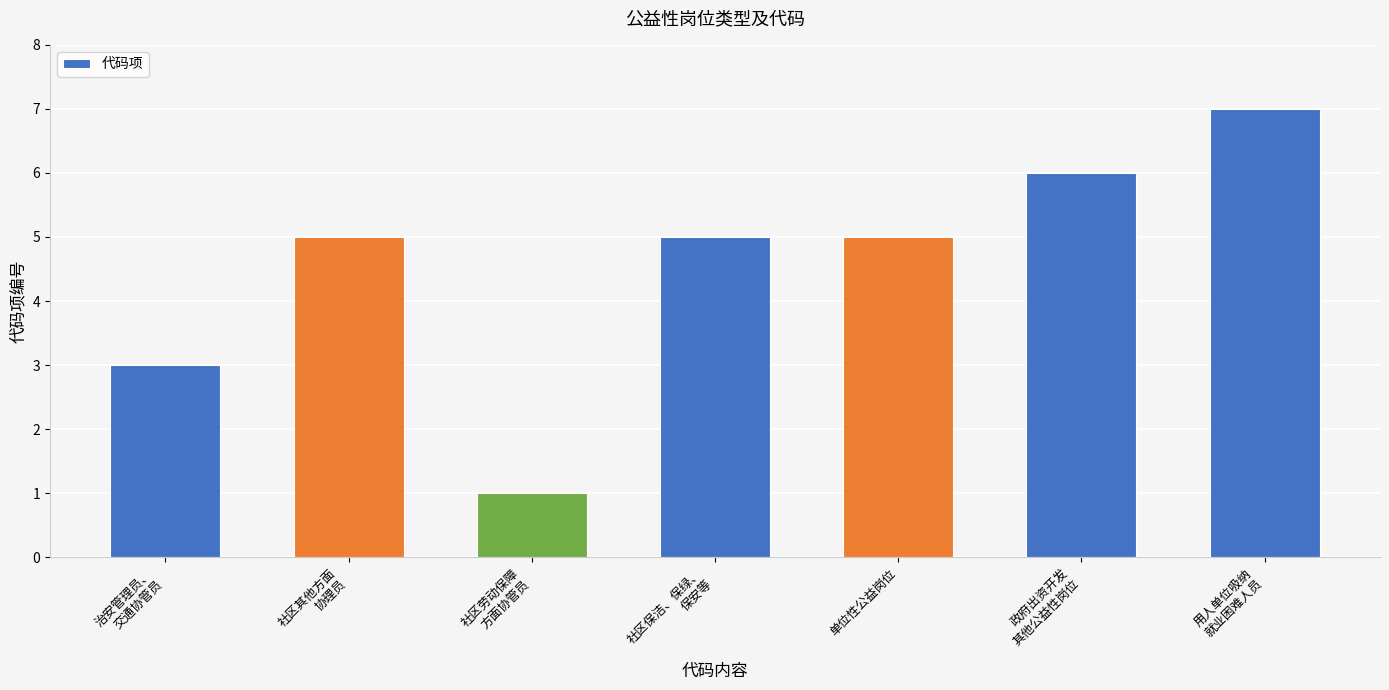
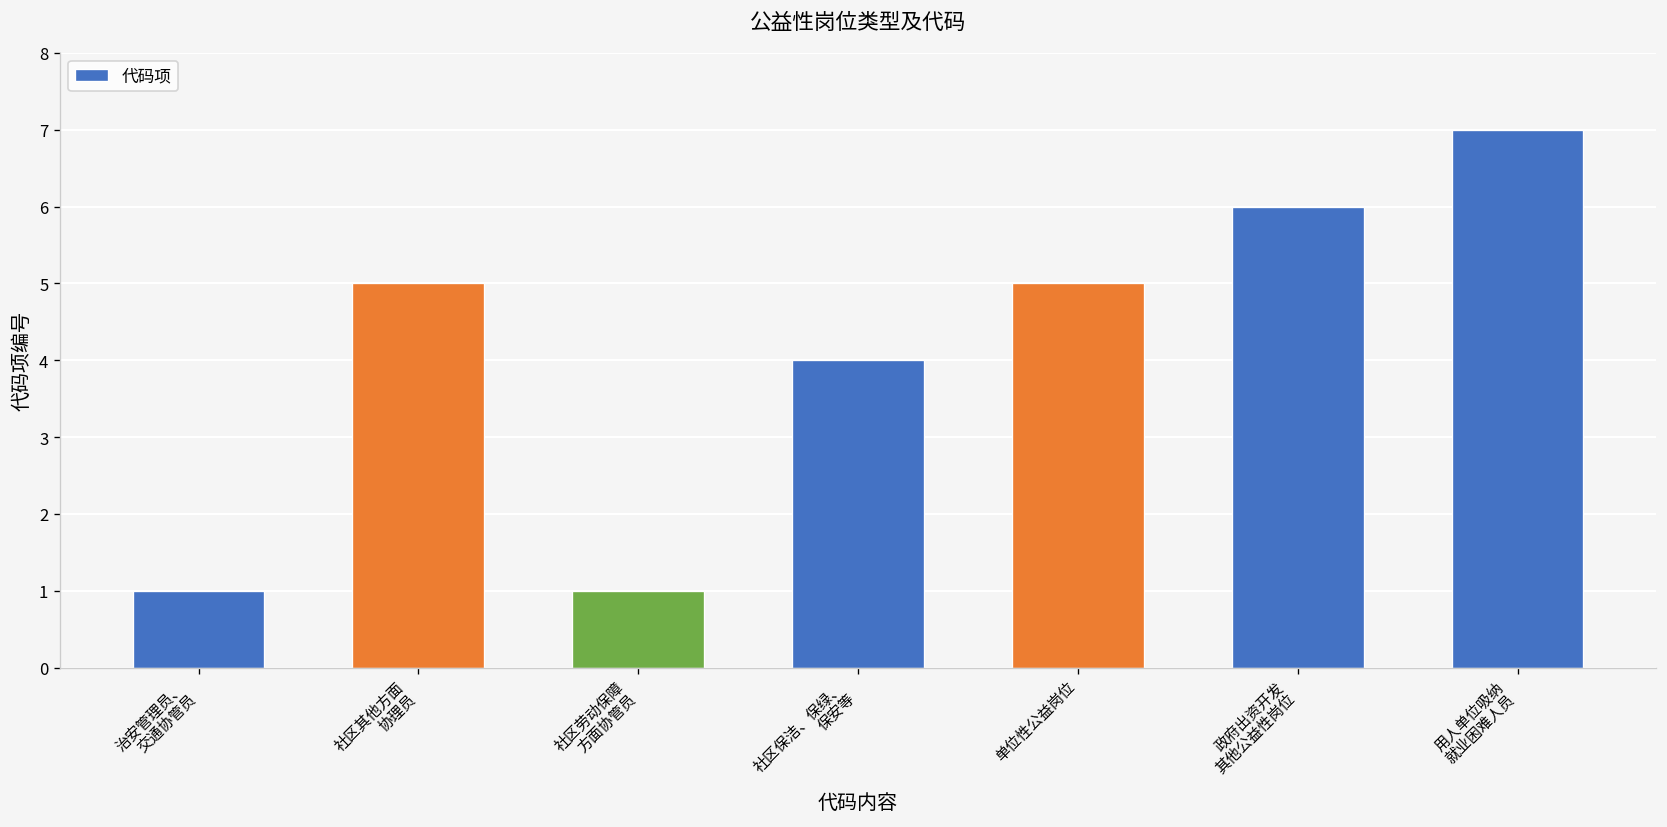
治安管理员、 交通协管员: 3 -> 1
社区保洁、保绿、 保安等: 5 -> 4
